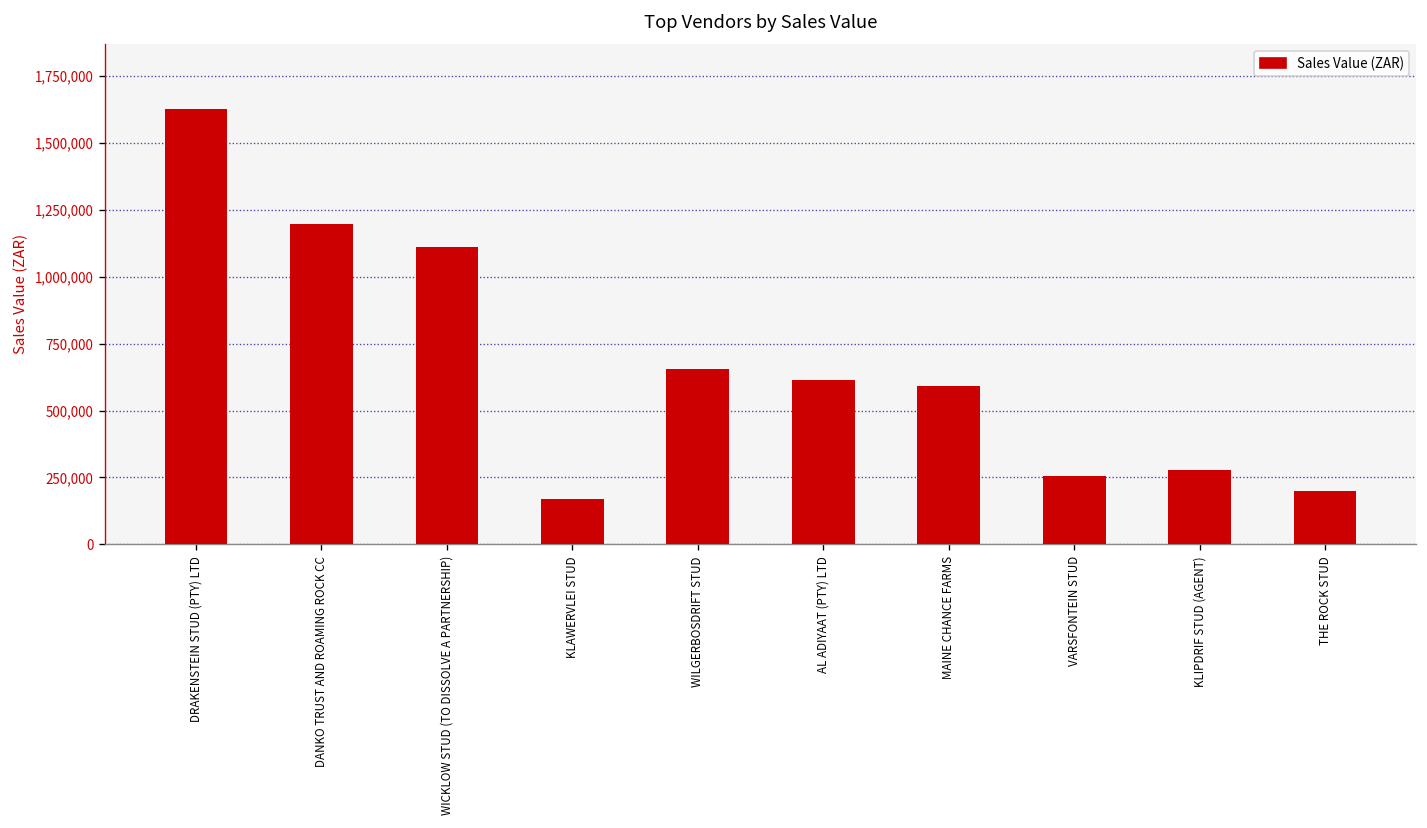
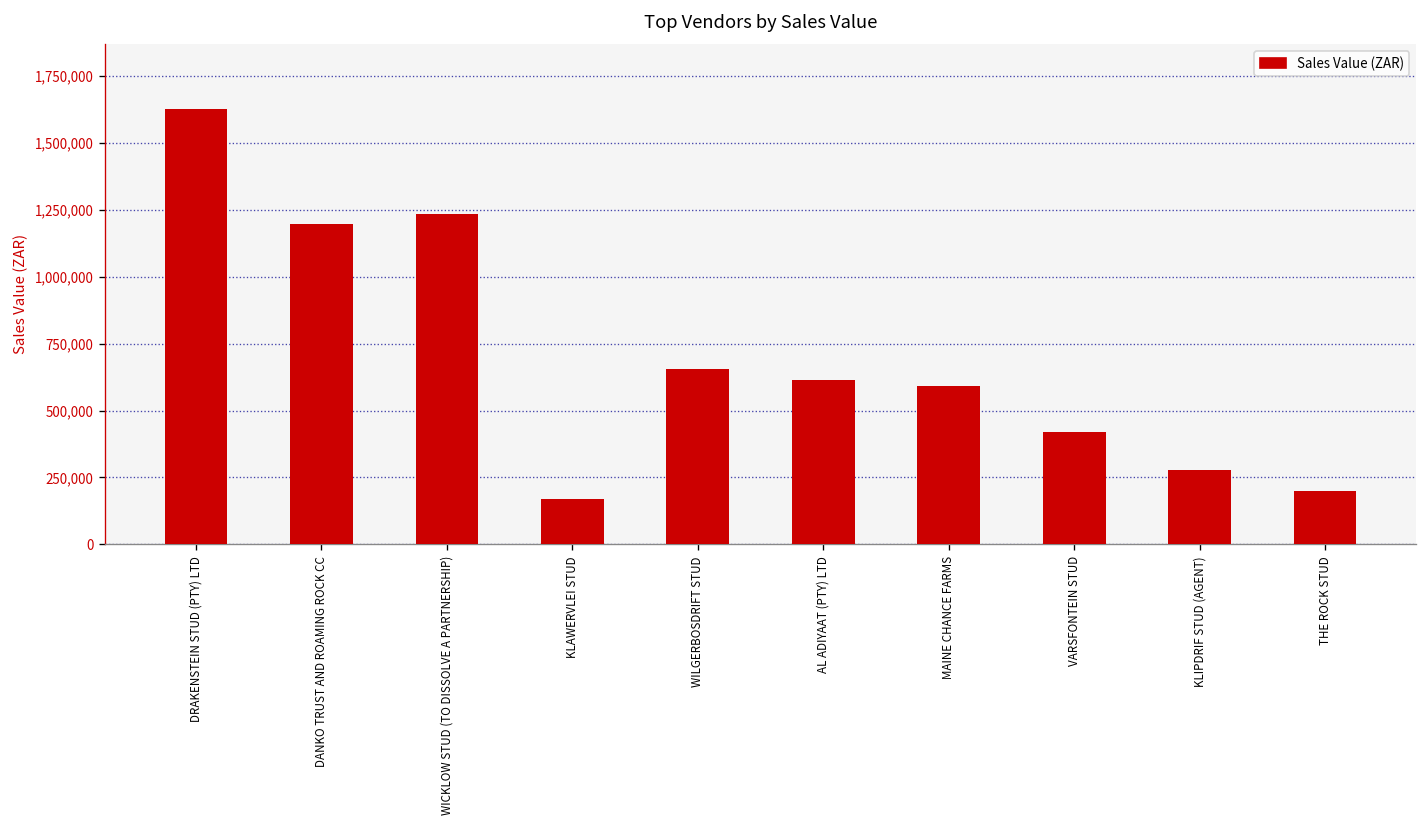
WICKLOW STUD (TO DISSOLVE A PARTNERSHIP): 1,110,000 -> 1,230,000
VARSFONTEIN STUD: 260,000 -> 420,000
